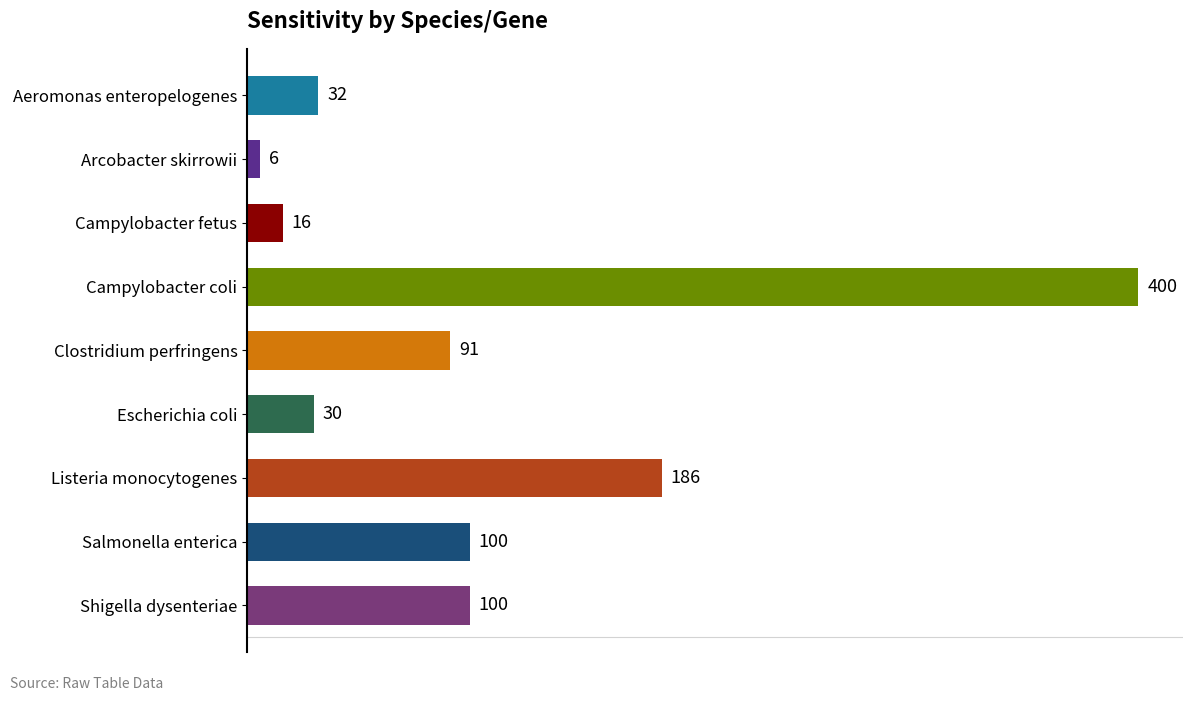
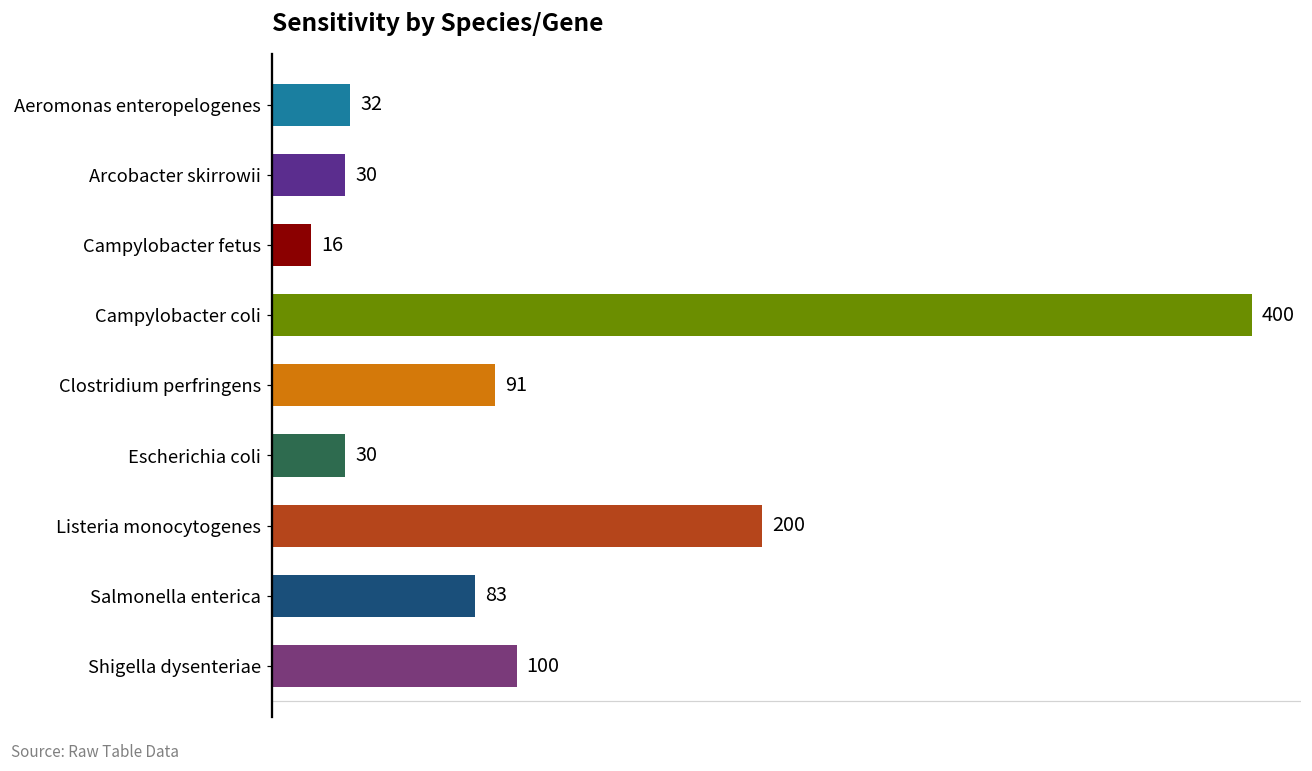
Arcobacter skirrowii: 6 -> 30
Listeria monocytogenes: 186 -> 200
Salmonella enterica: 100 -> 83
